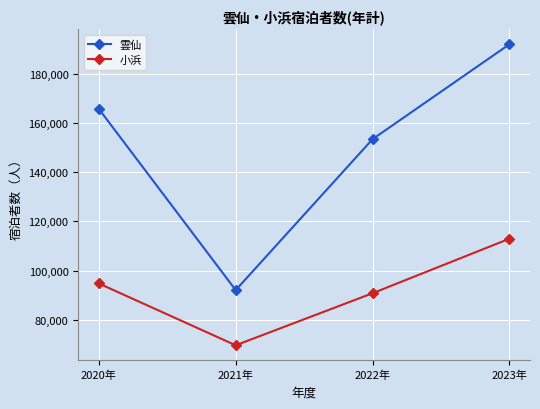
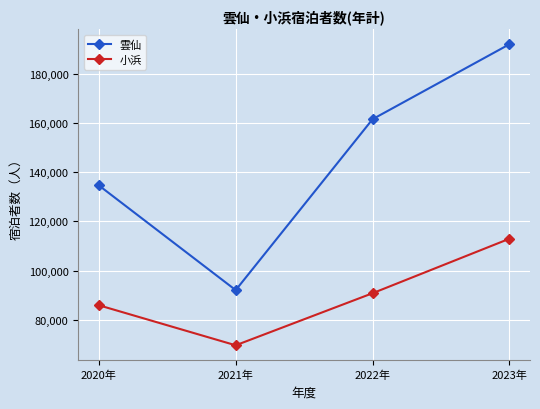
雲仙, 2020年: 166,000 -> 135,000
小浜, 2020年: 95,000 -> 86,000
雲仙, 2022年: 153,000 -> 162,000
